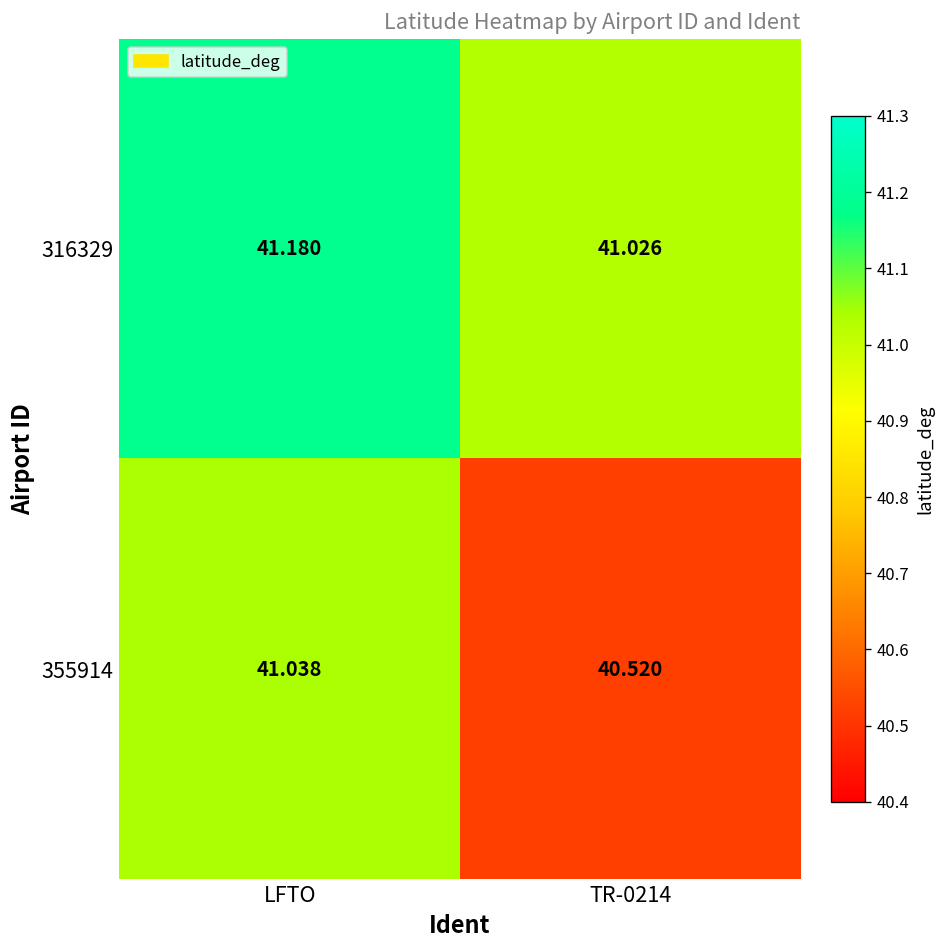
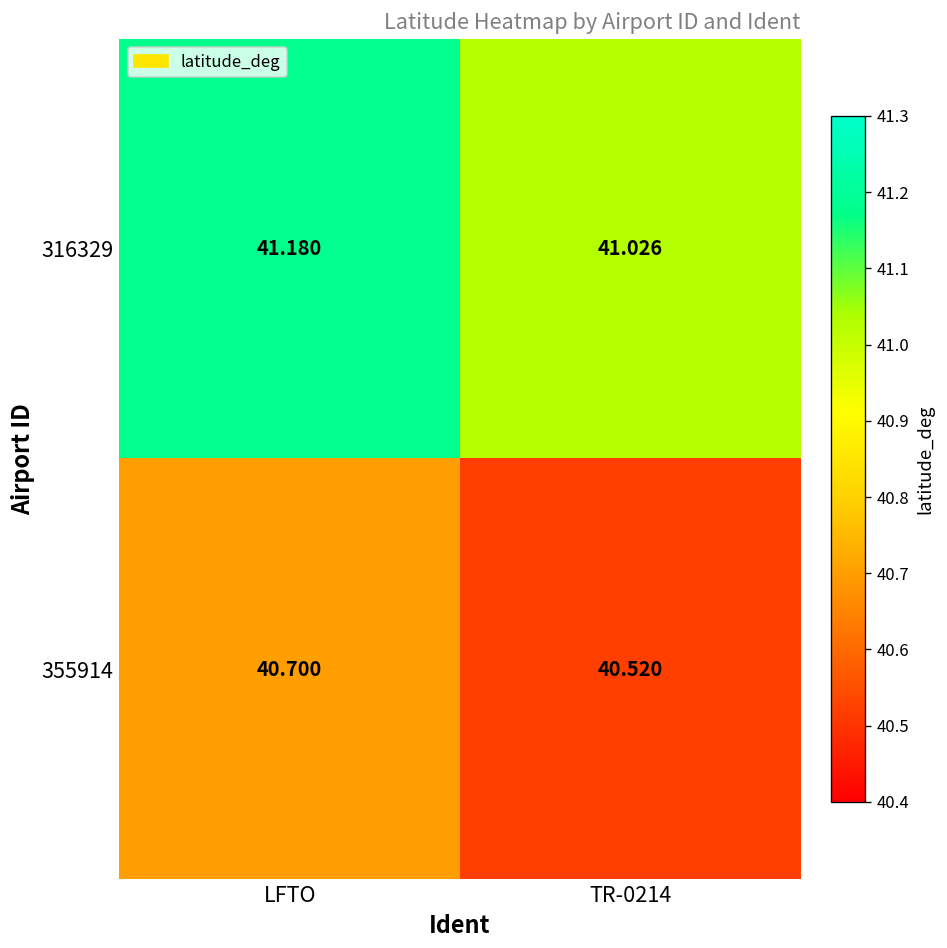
355914, LFTO: 41.038 -> 40.700
